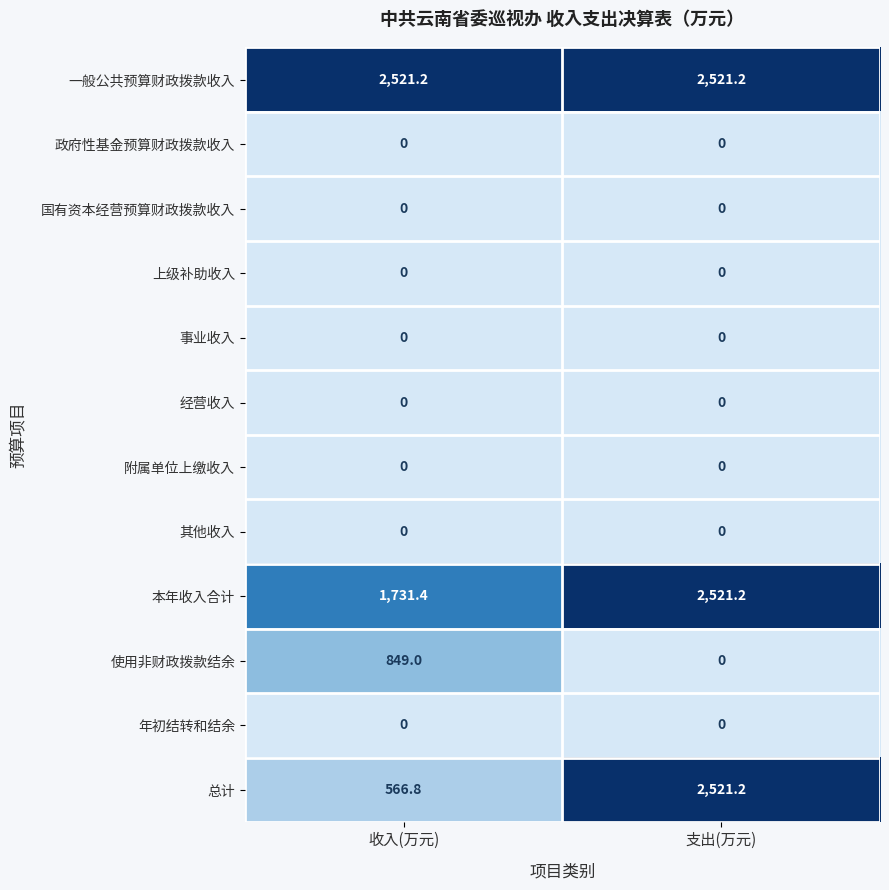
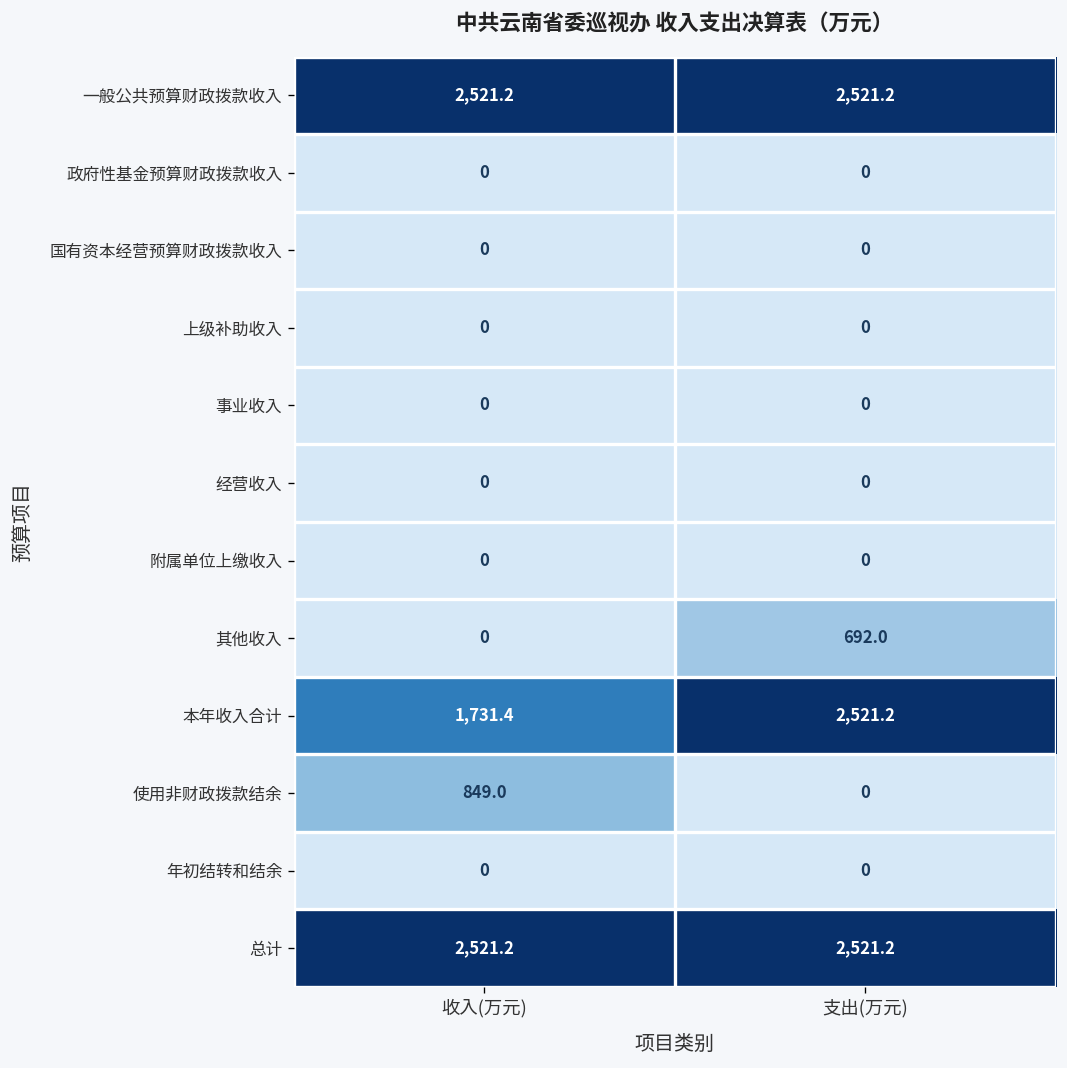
其他收入, 支出(万元): 0 -> 692.0
总计, 收入(万元): 566.8 -> 2,521.2
